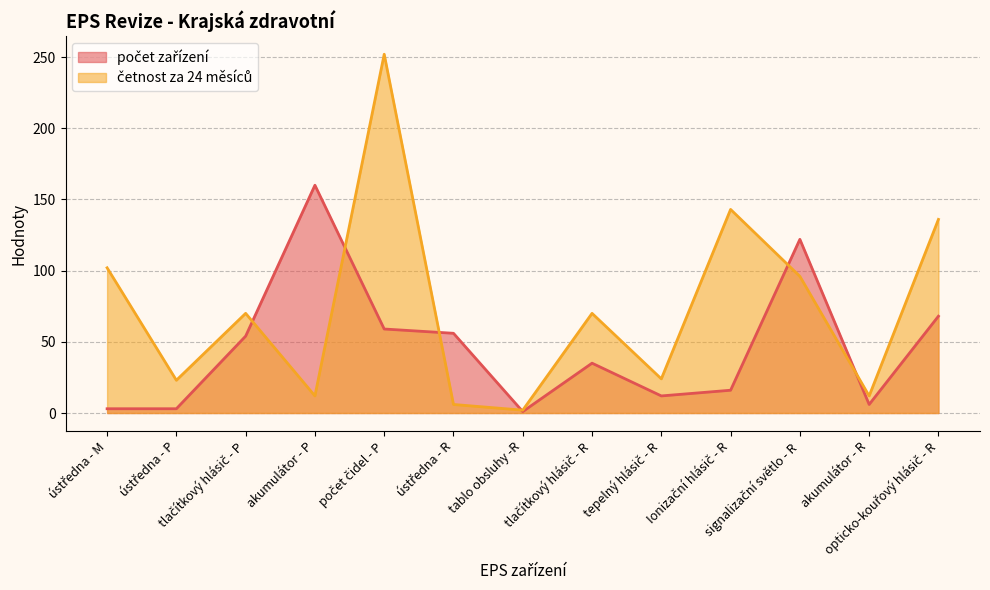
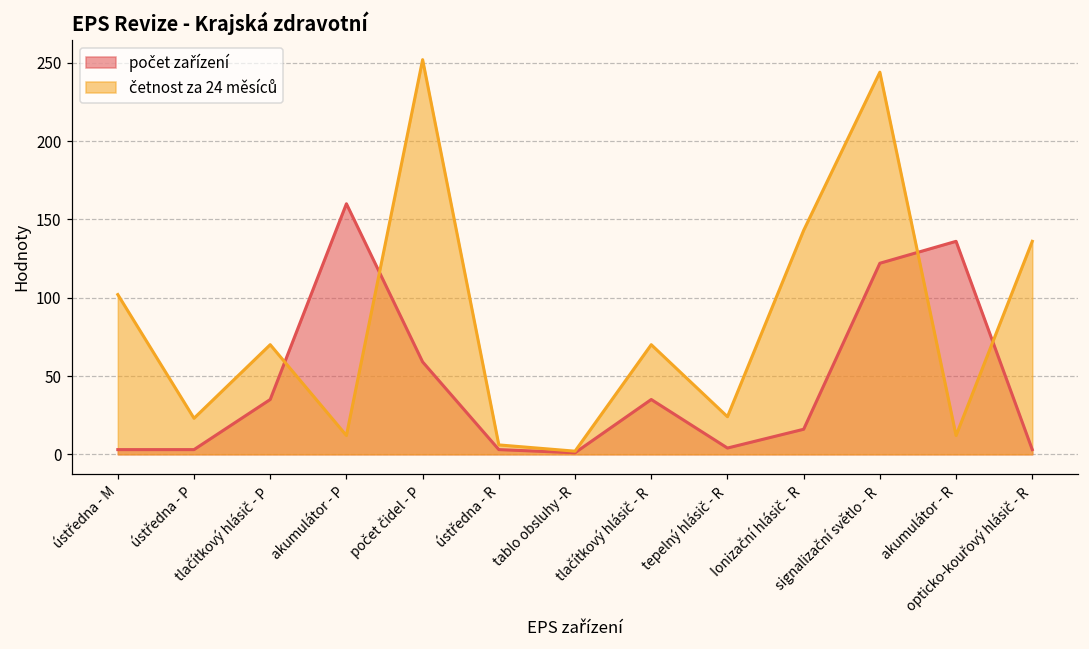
počet zařízení, tlačítkový hlásič - P: 54 -> 35
počet zařízení, ústředna - R: 56 -> 3
počet zařízení, tepelný hlásič - R: 12 -> 4
četnost za 24 měsíců, signalizační světlo - R: 96 -> 244
počet zařízení, akumulátor - R: 6 -> 136
počet zařízení, opticko-kouřový hlásič - R: 68 -> 3
